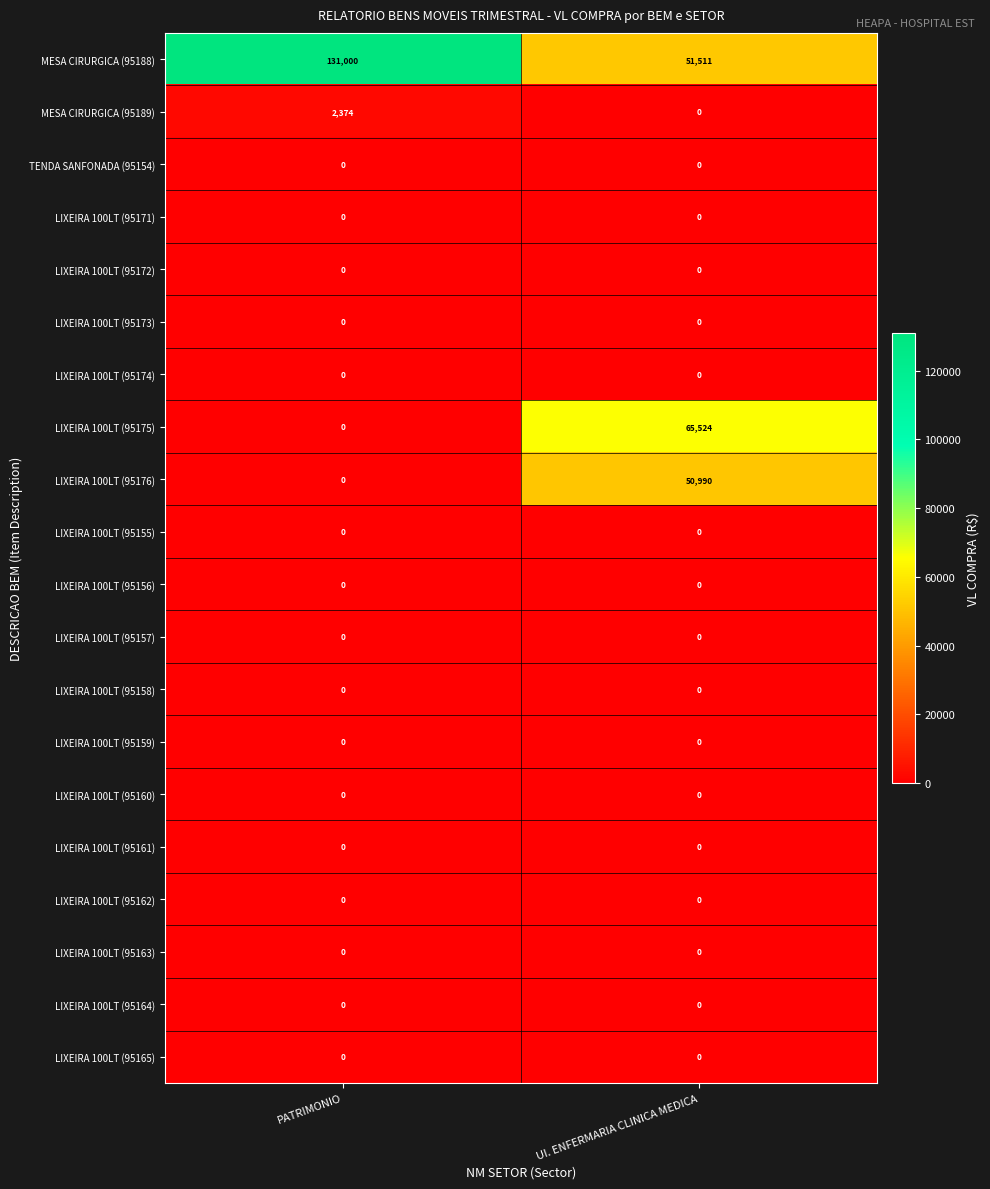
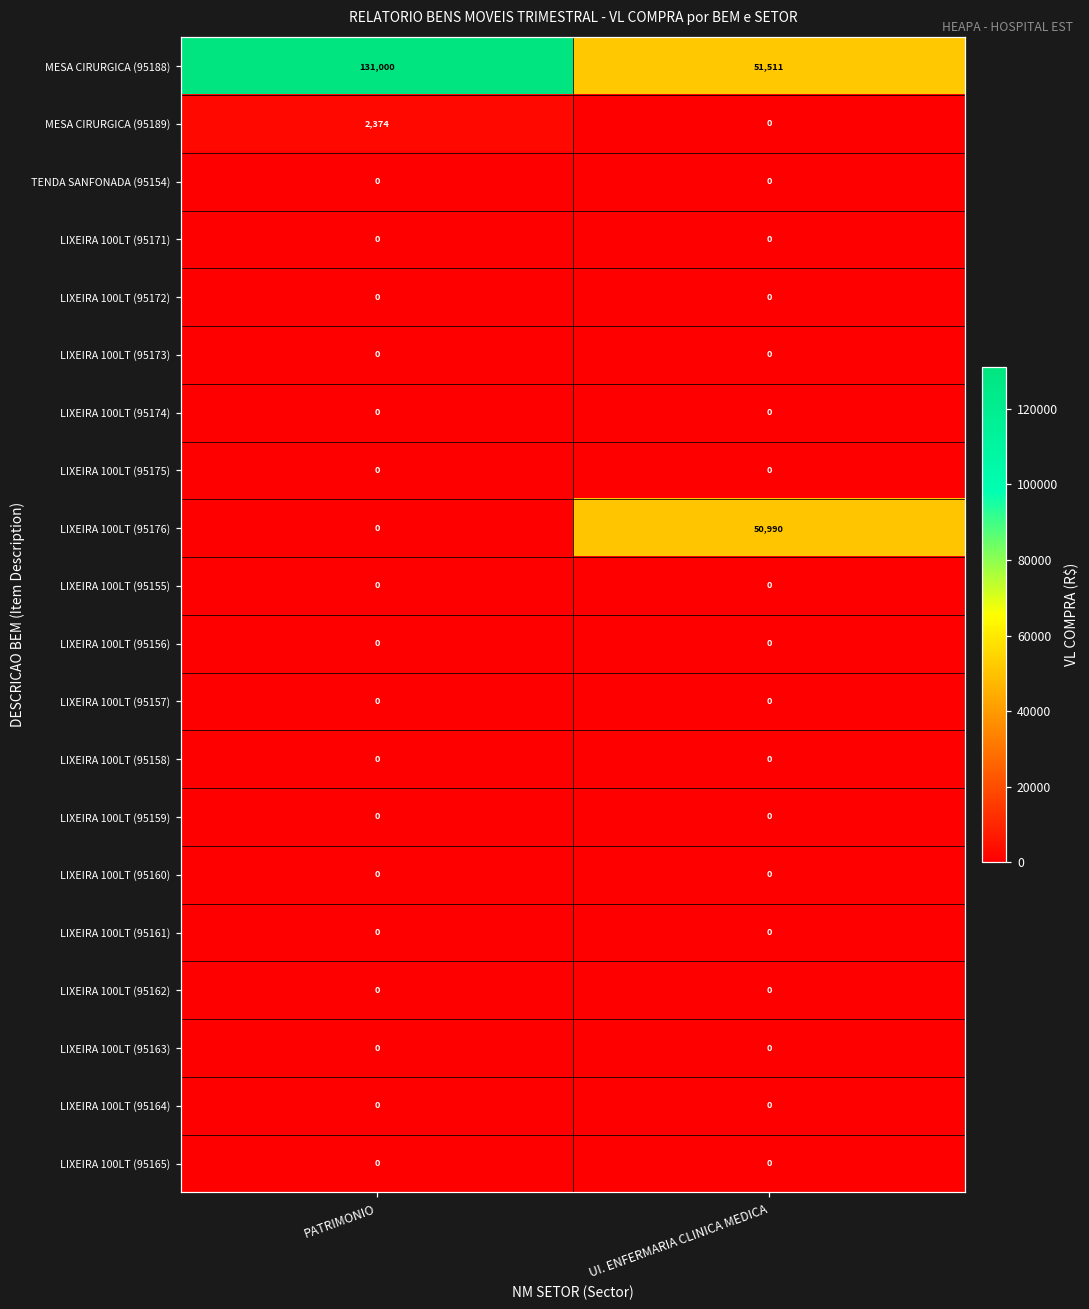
LIXEIRA 100LT (95175), UI. ENFERMARIA CLINICA MEDICA: 65,524 -> 0
